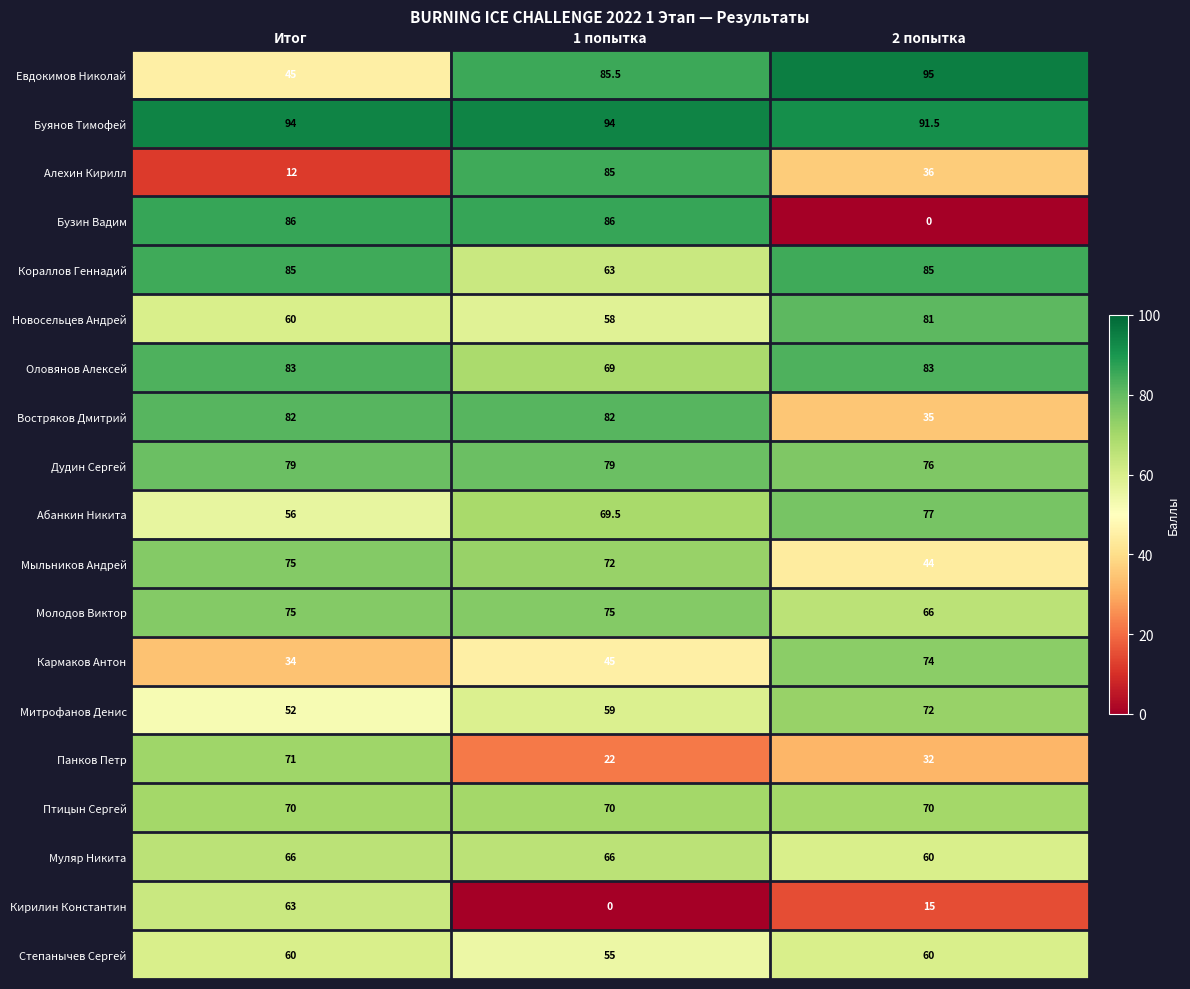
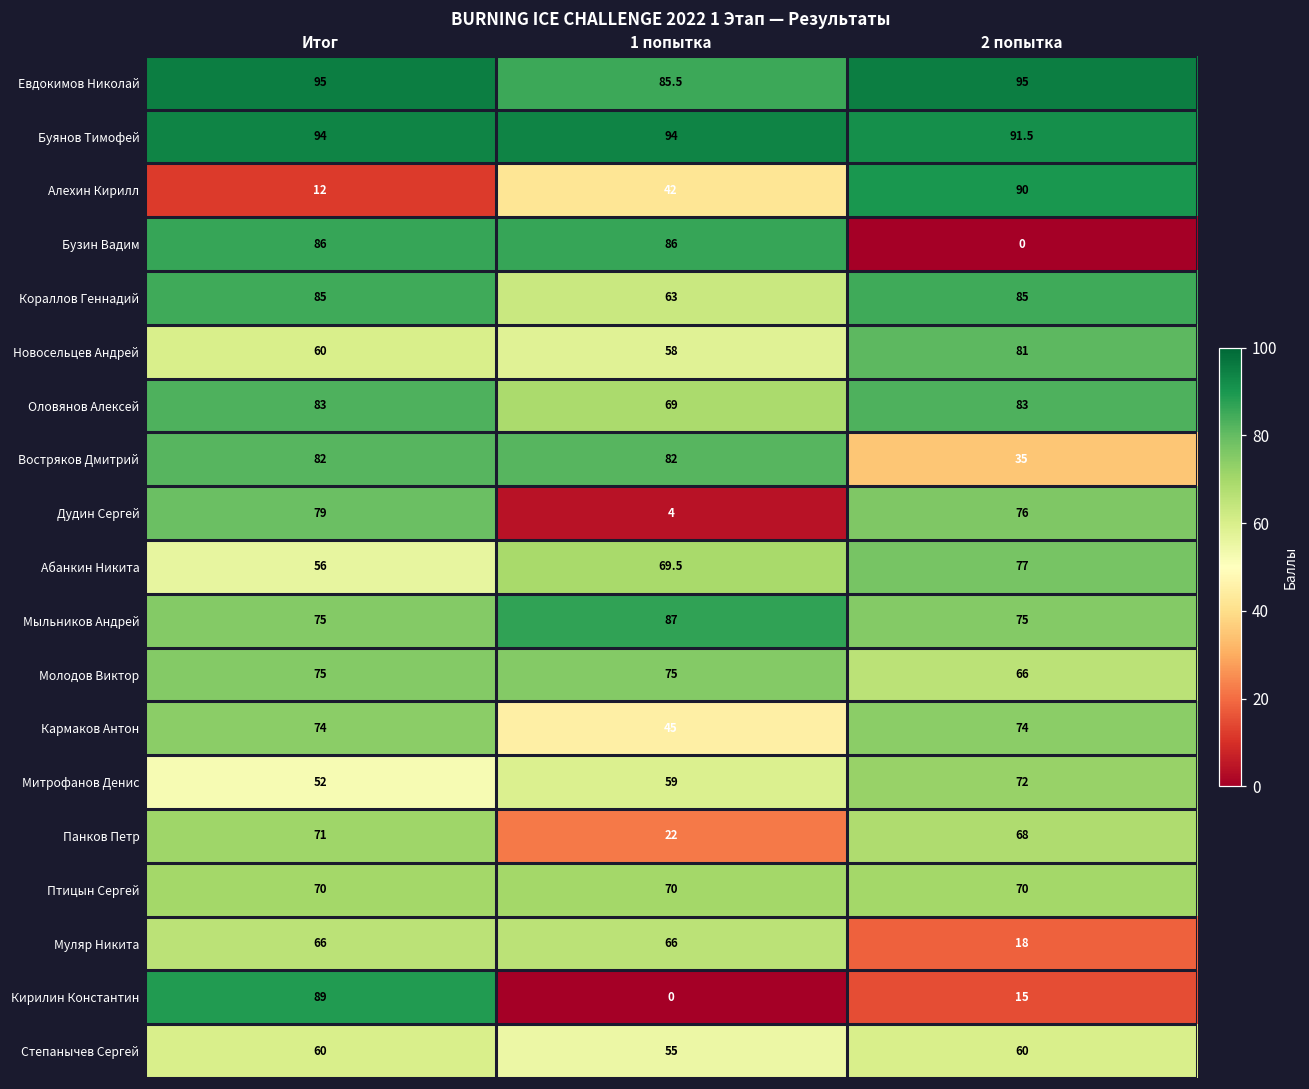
Евдокимов Николай, Итог: 45 -> 95
Алехин Кирилл, 1 попытка: 85 -> 42
Алехин Кирилл, 2 попытка: 36 -> 90
Дудин Сергей, 1 попытка: 79 -> 4
Мыльников Андрей, 1 попытка: 72 -> 87
Мыльников Андрей, 2 попытка: 44 -> 75
Кармаков Антон, Итог: 34 -> 74
Панков Петр, 2 попытка: 32 -> 68
Муляр Никита, 2 попытка: 60 -> 18
Кирилин Константин, Итог: 63 -> 89
